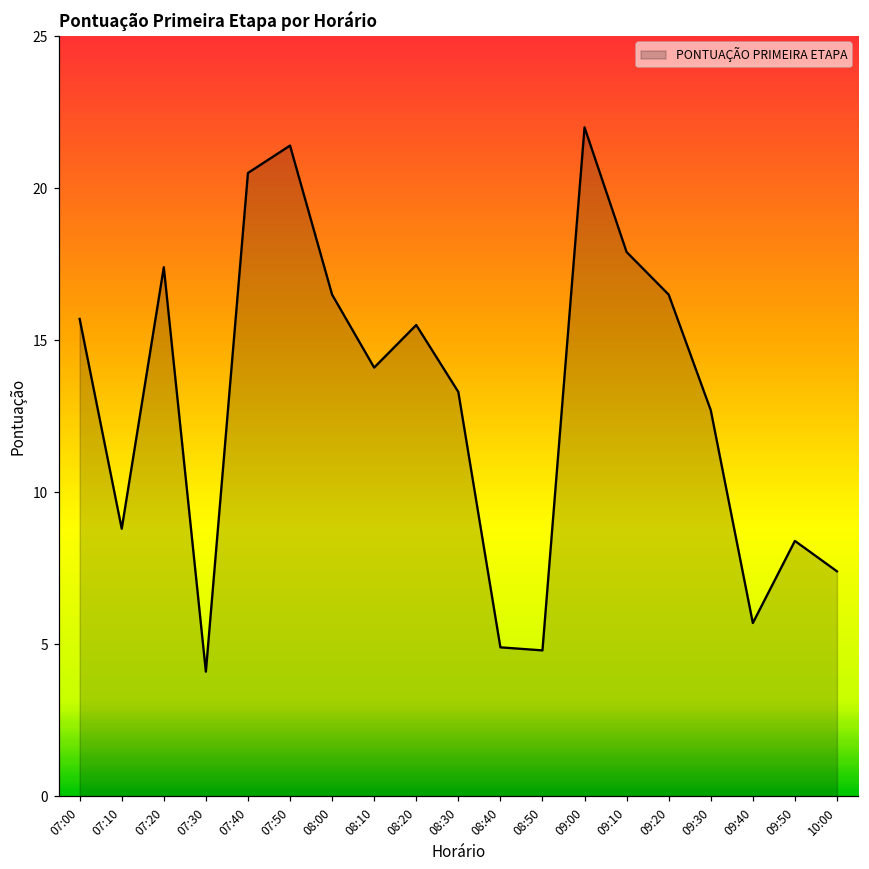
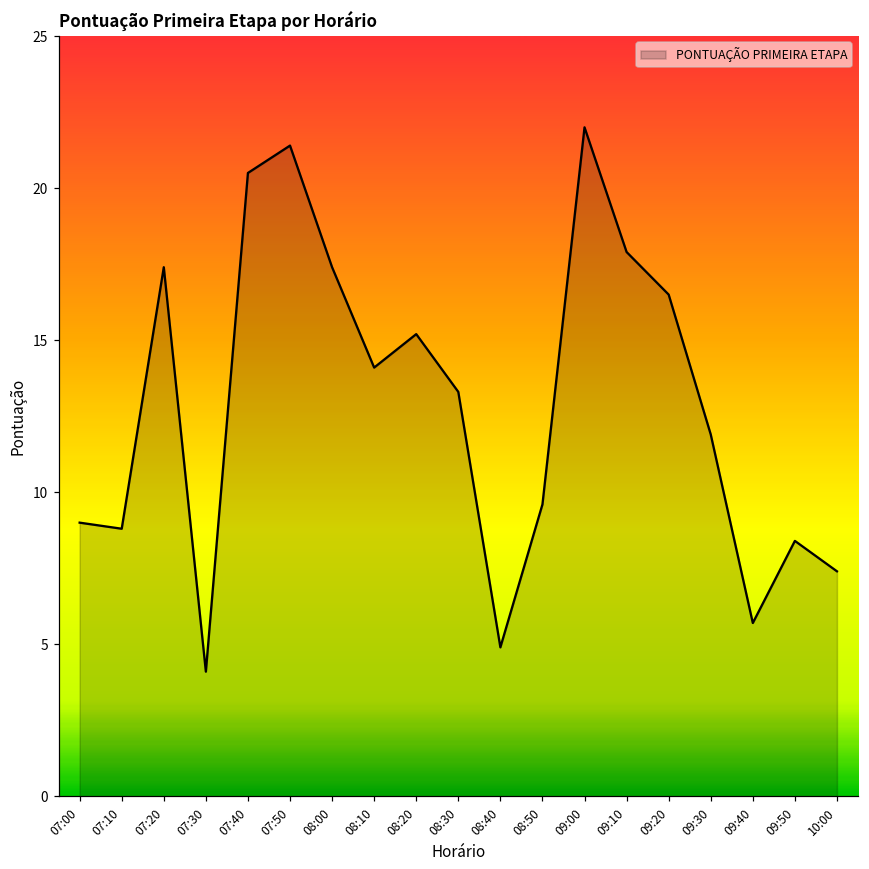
07:00: 15.7 -> 9.0
08:00: 16.5 -> 17.4
08:20: 15.5 -> 15.2
08:50: 4.8 -> 9.6
09:30: 12.7 -> 11.9
